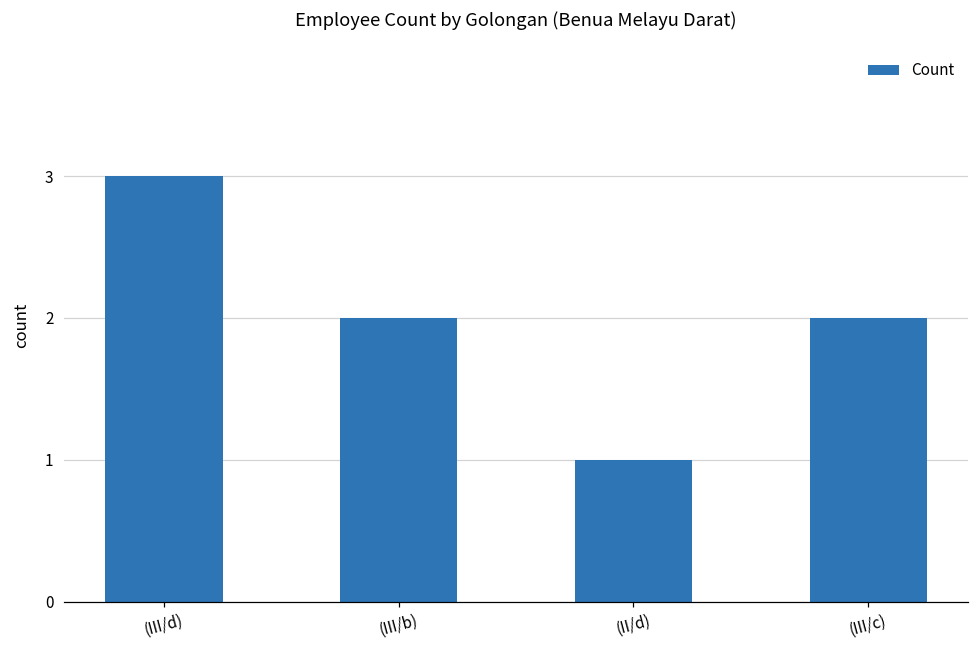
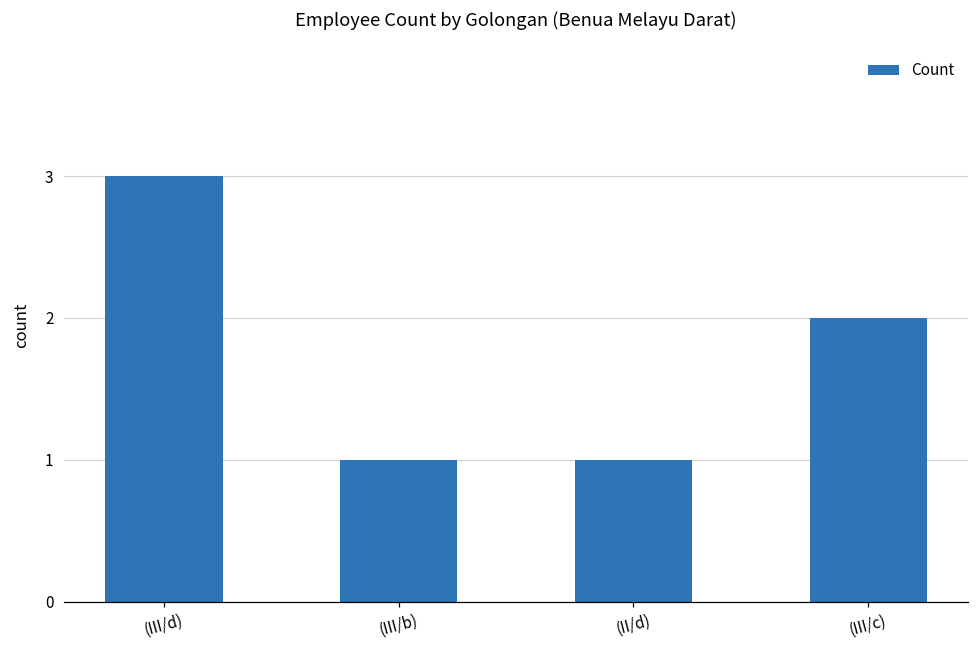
(III/b): 2 -> 1
